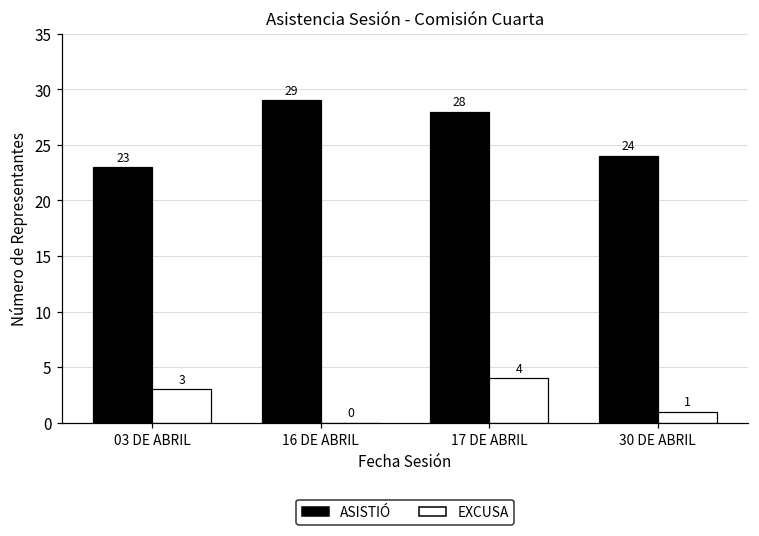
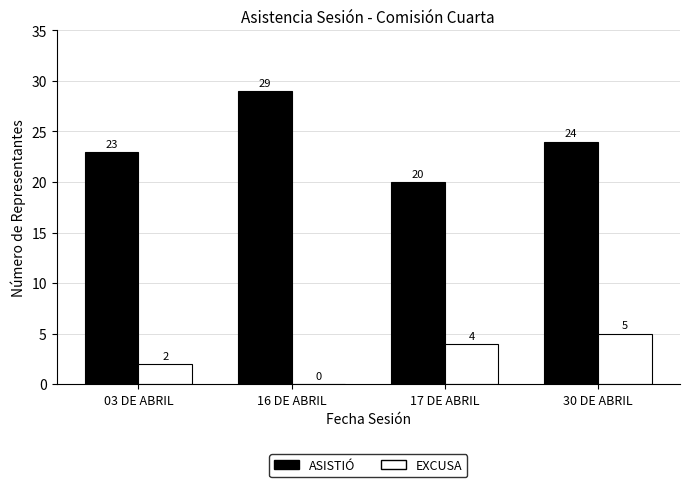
EXCUSA, 03 DE ABRIL: 3 -> 2
ASISTIÓ, 17 DE ABRIL: 28 -> 20
EXCUSA, 30 DE ABRIL: 1 -> 5
